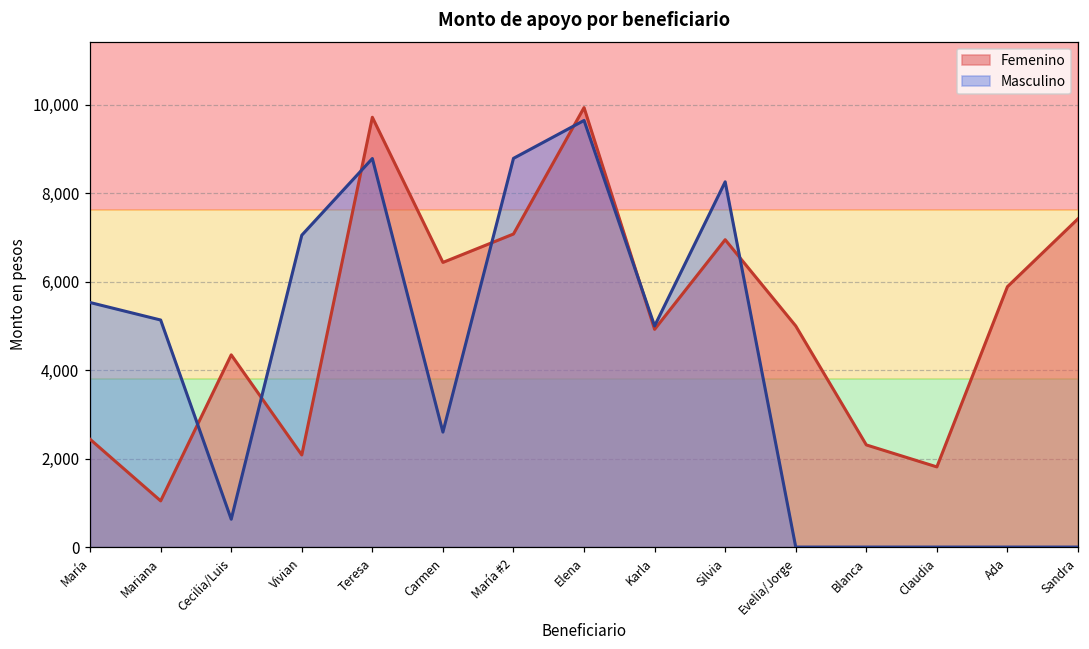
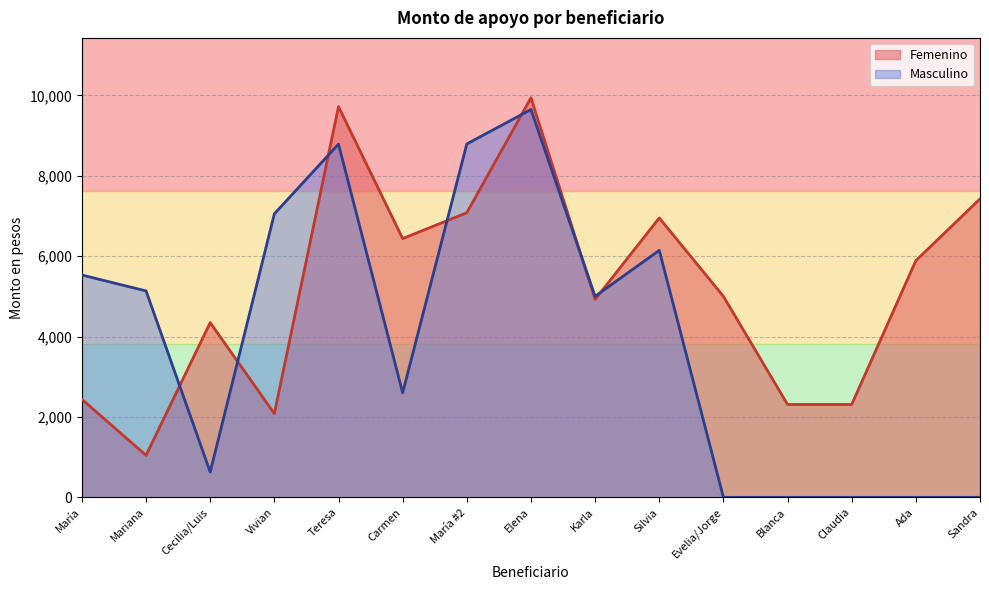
Masculino, Silvia: 8,300 -> 6,100
Femenino, Claudia: 1,800 -> 2,300
